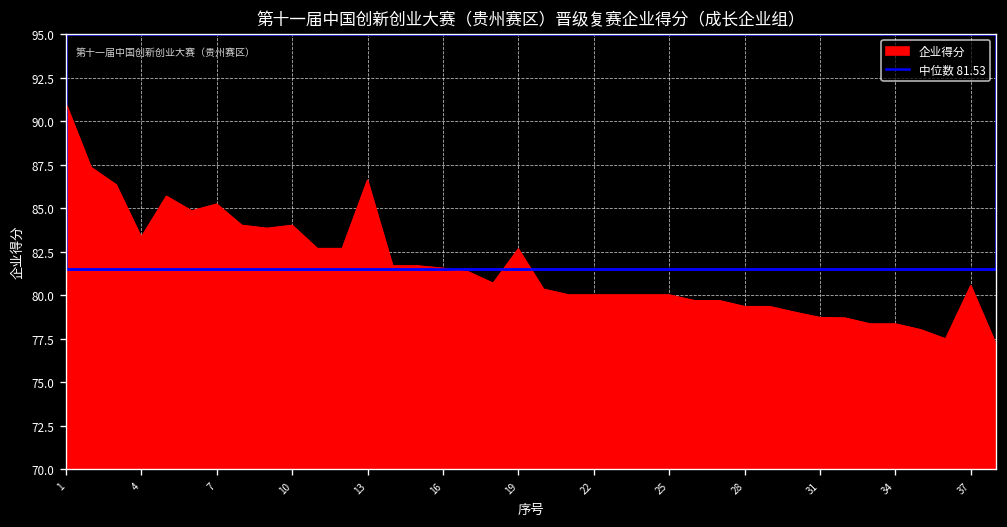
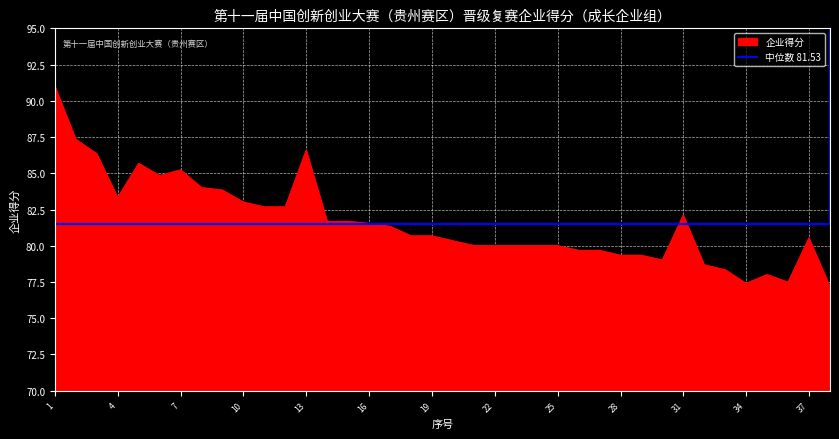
10: 84 -> 83
19: 82.6 -> 80.7
31: 78.7 -> 82.1
34: 78.3 -> 77.4
